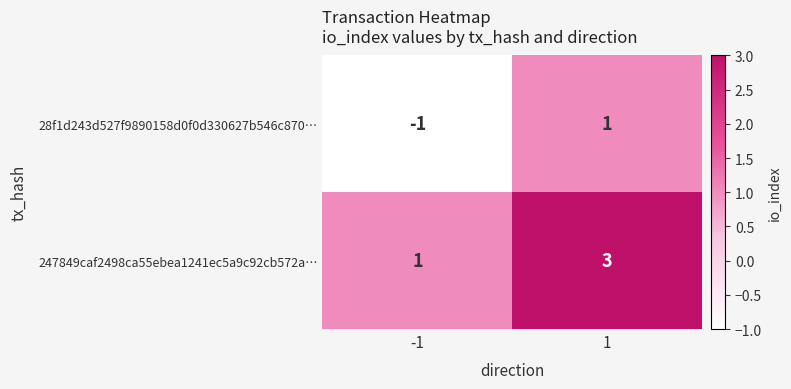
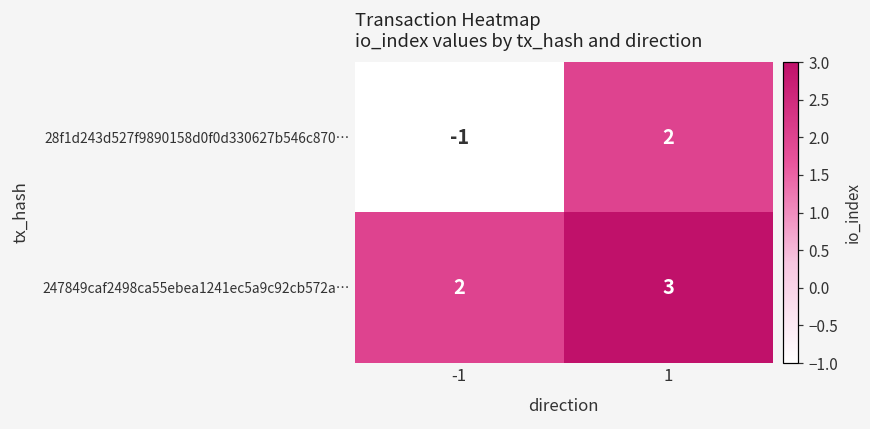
28f1d243d527f9890158d0f0d330627b546c870…, 1: 1 -> 2
247849caf2498ca55ebea1241ec5a9c92cb572a…, -1: 1 -> 2
